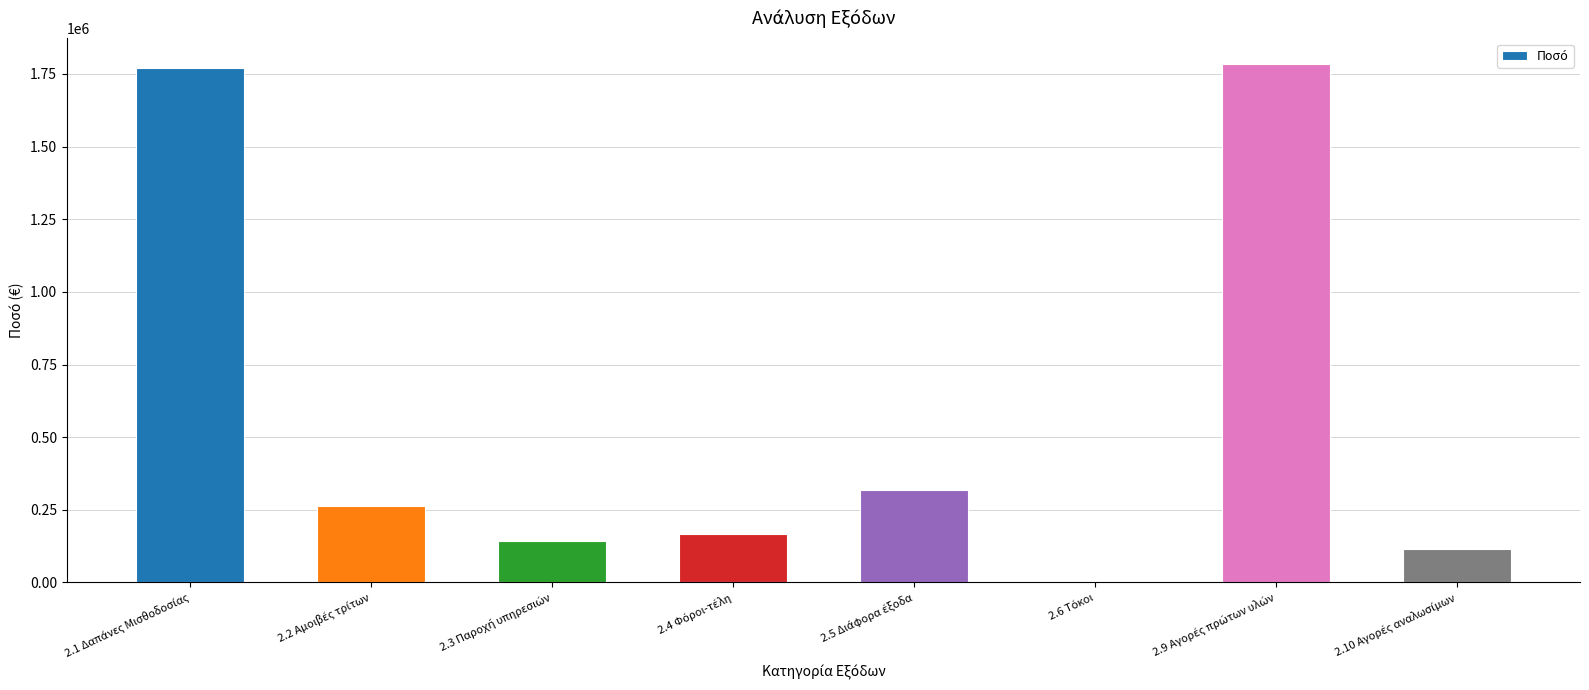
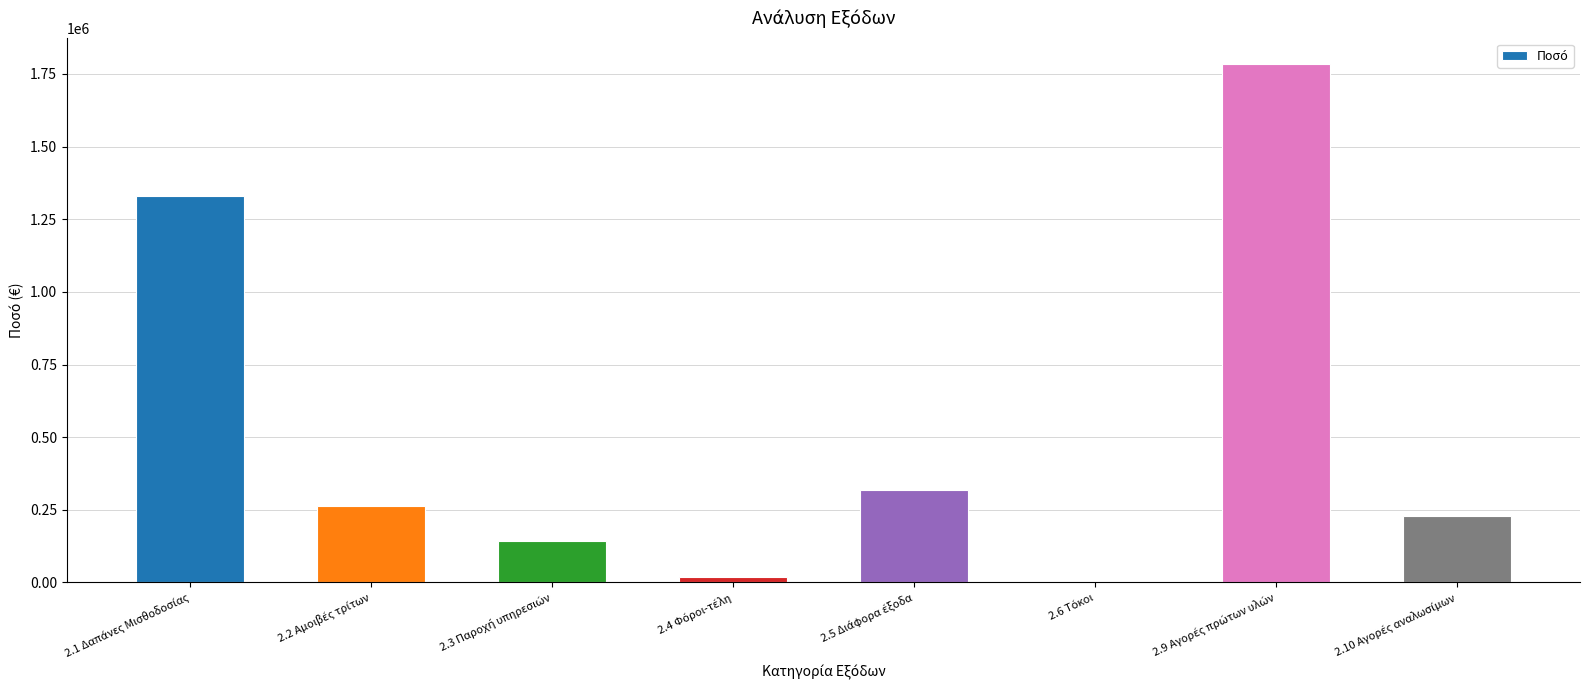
2.1 Δαπάνες Μισθοδοσίας: 1770000 -> 1330000
2.4 Φόροι-τέλη: 170000 -> 20000
2.10 Αγορές αναλωσίμων: 110000 -> 230000
